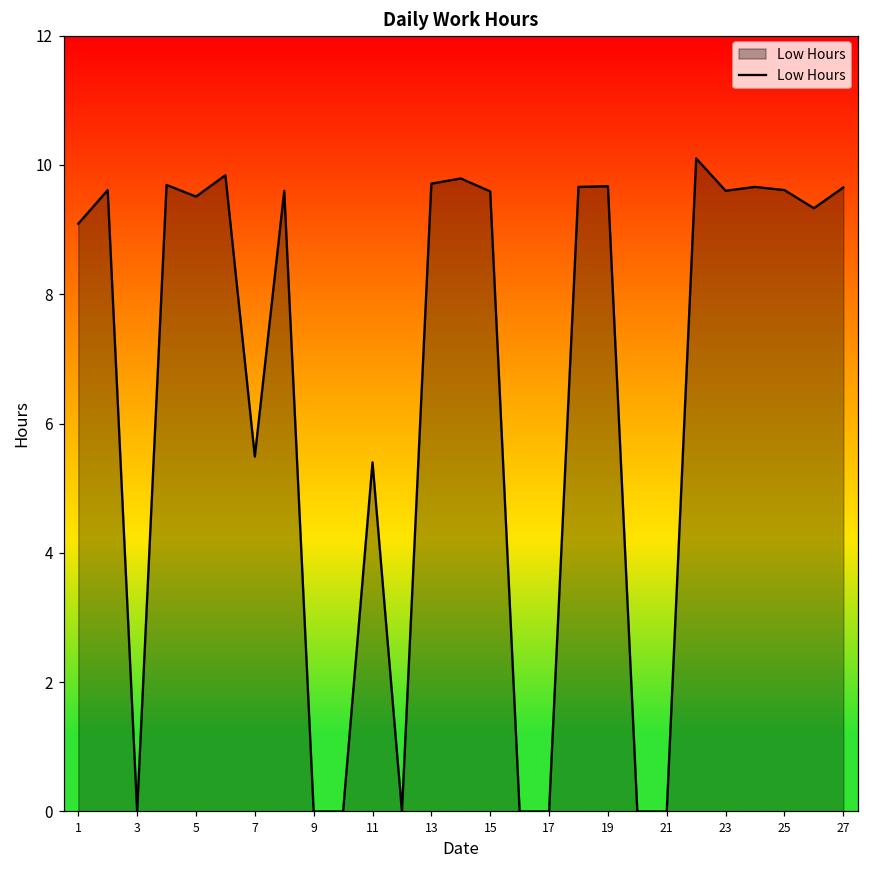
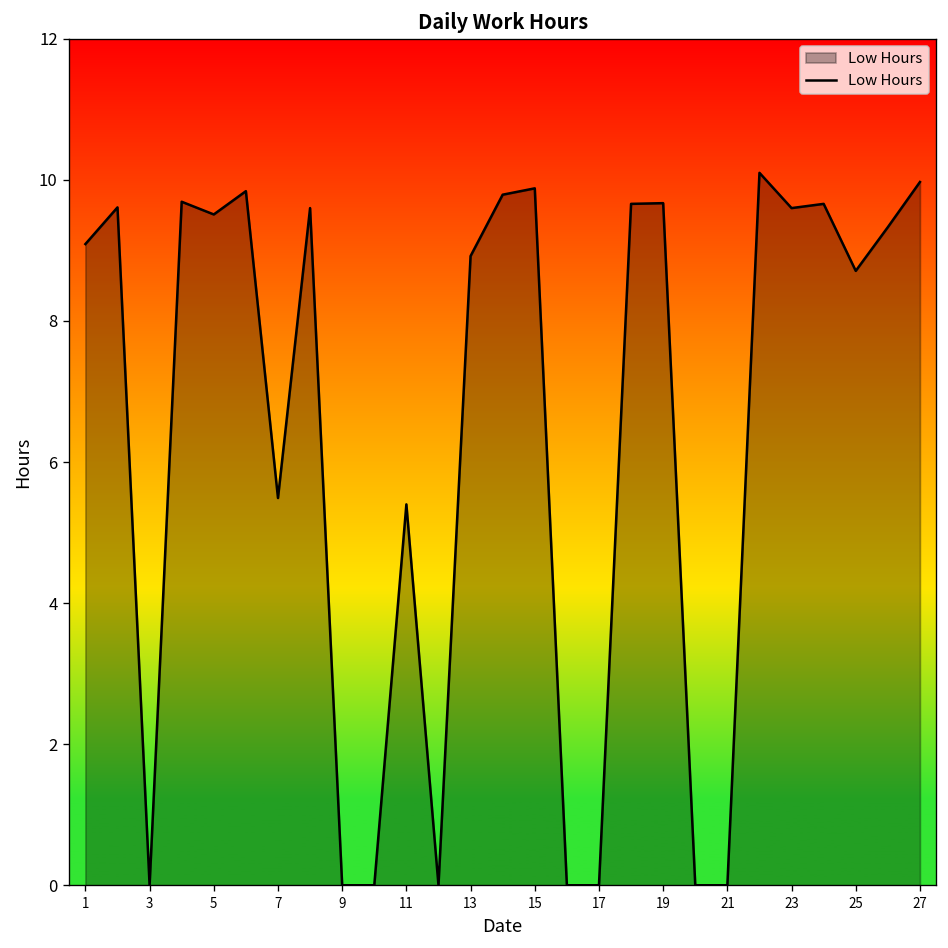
13: 9.7 -> 8.9
15: 9.6 -> 9.9
25: 9.6 -> 8.7
27: 9.7 -> 10.0
